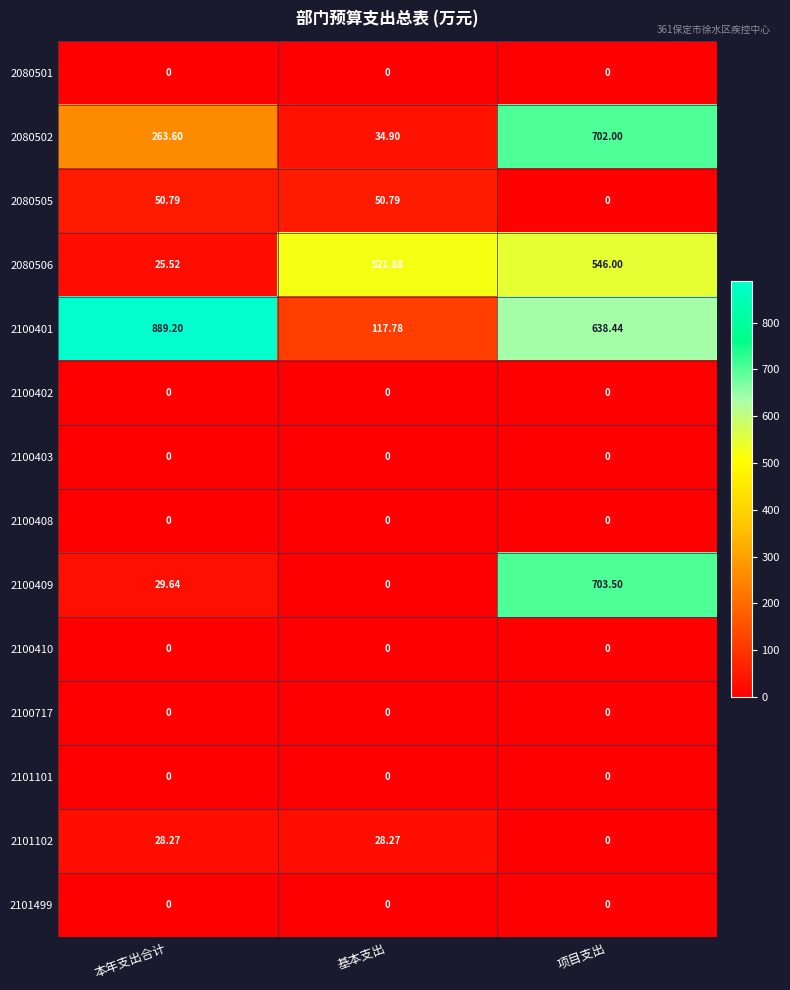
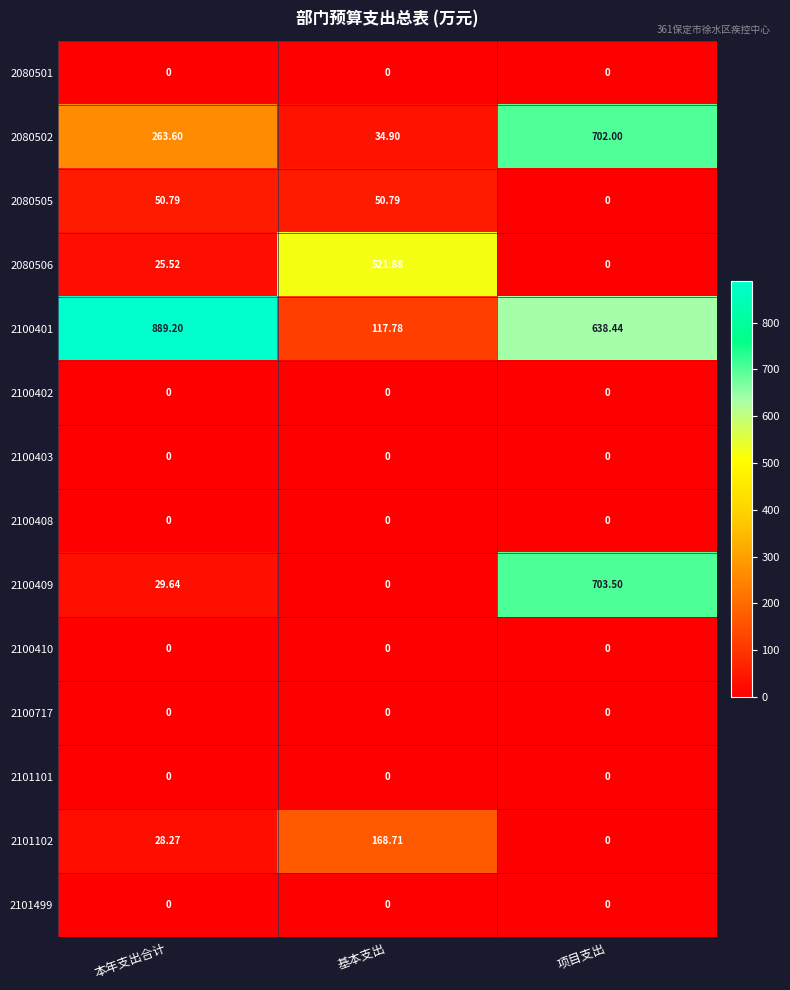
2080506, 项目支出: 546.00 -> 0
2101102, 基本支出: 28.27 -> 168.71
